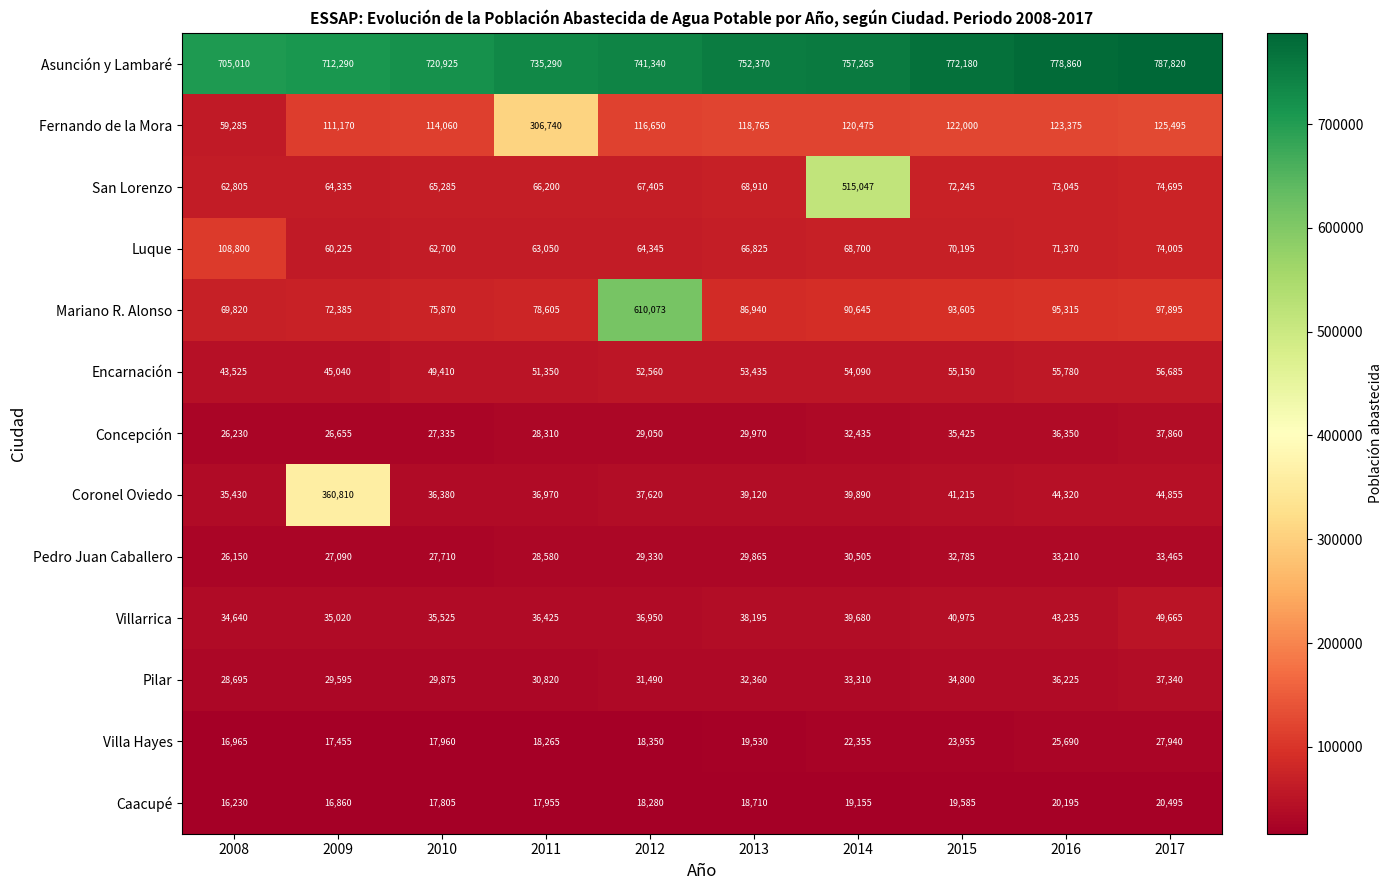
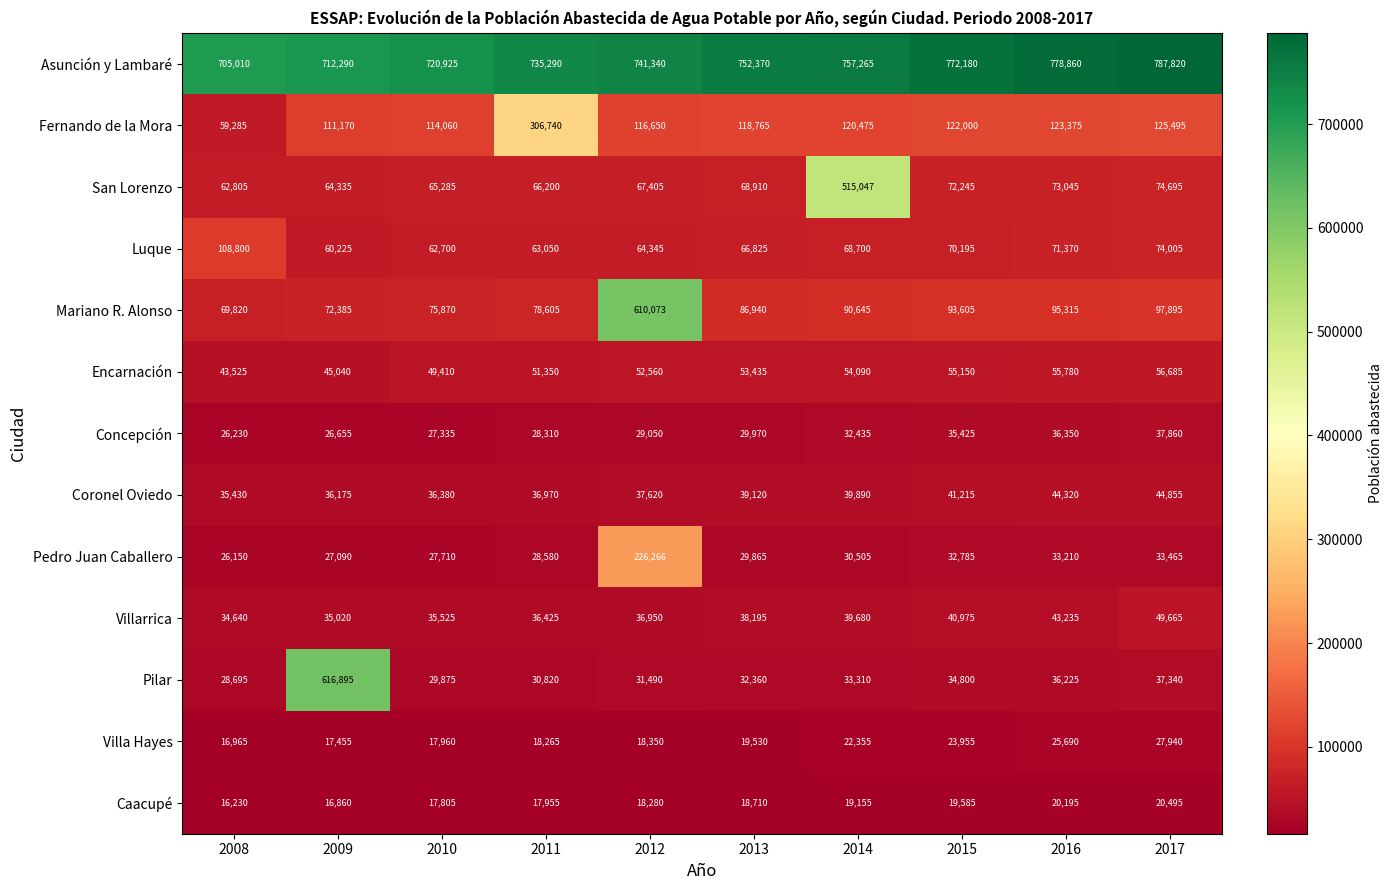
Coronel Oviedo, 2009: 360,810 -> 36,175
Pedro Juan Caballero, 2012: 29,330 -> 226,266
Pilar, 2009: 29,595 -> 616,895
